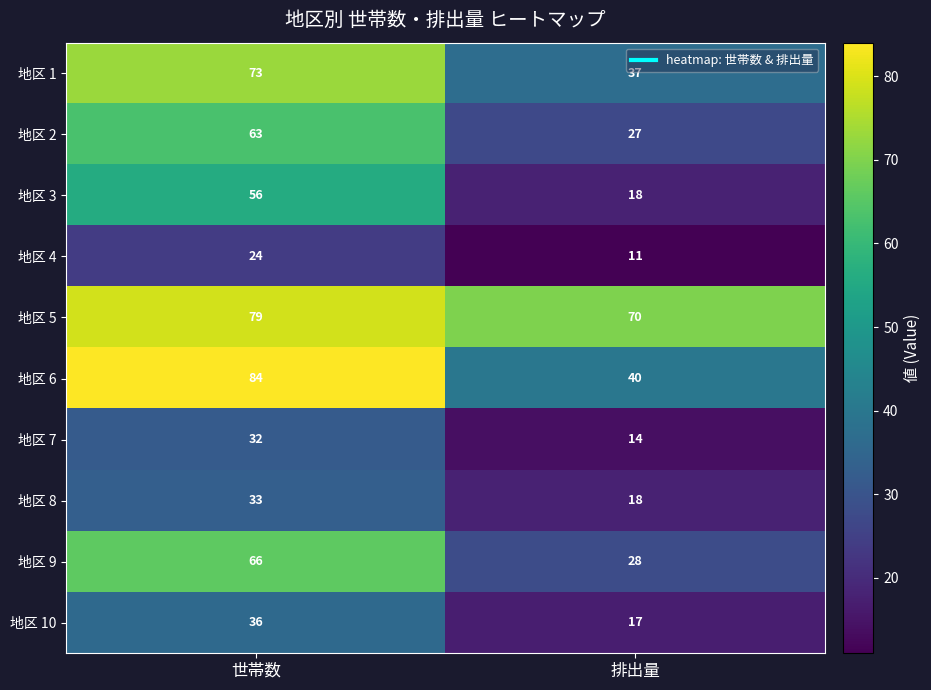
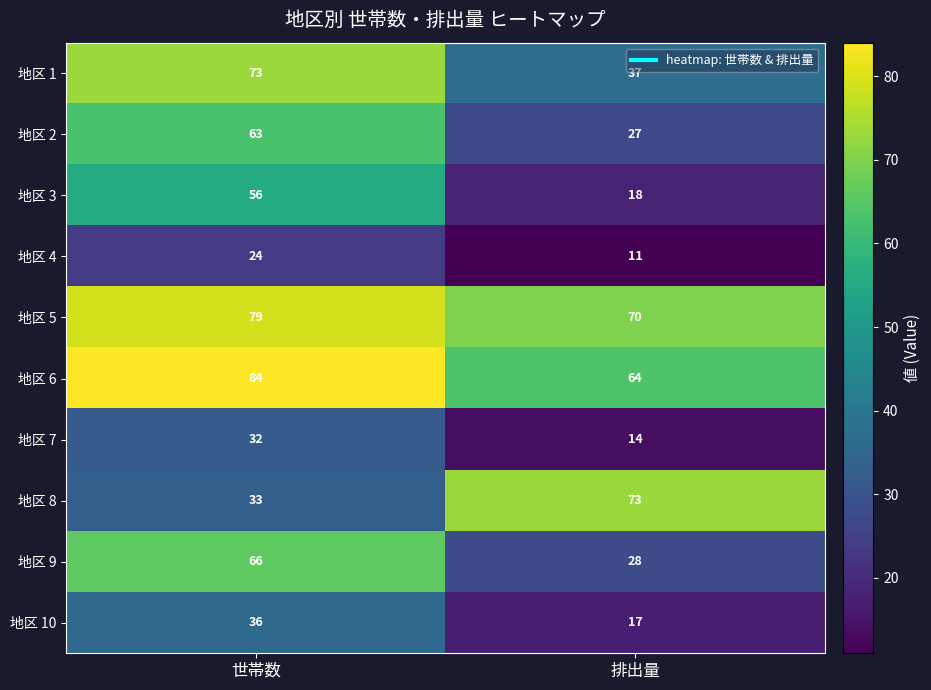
地区 6, 排出量: 40 -> 64
地区 8, 排出量: 18 -> 73
